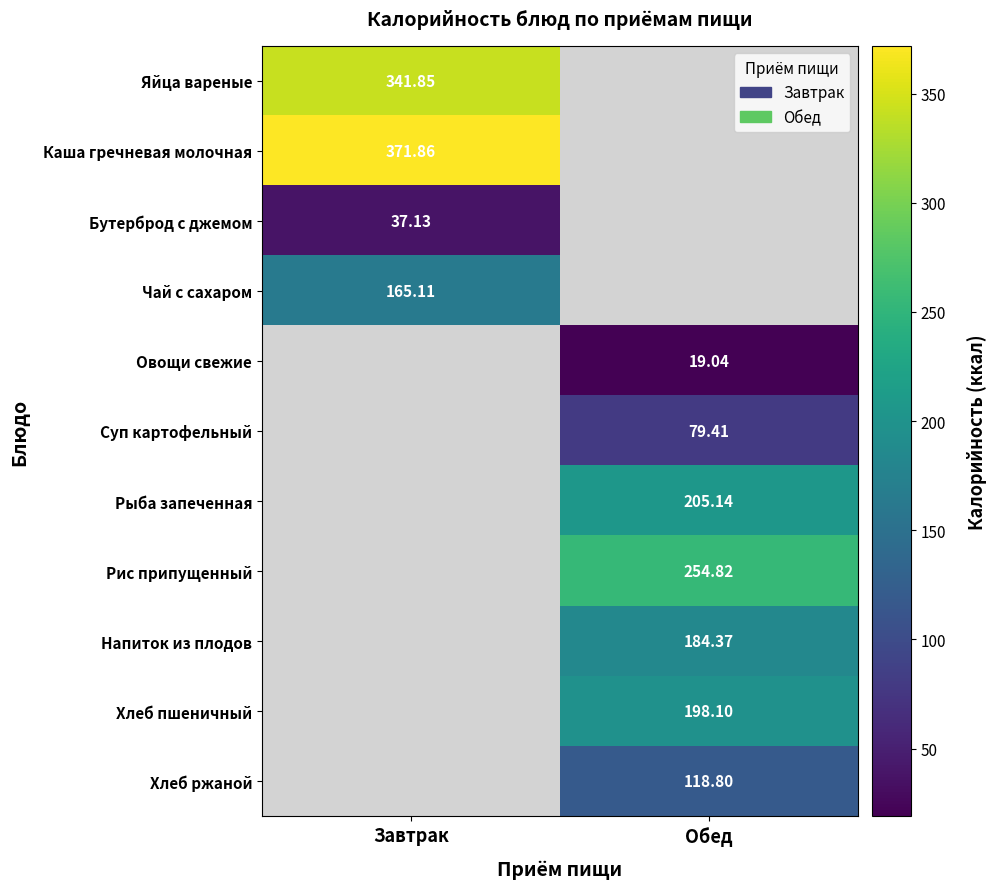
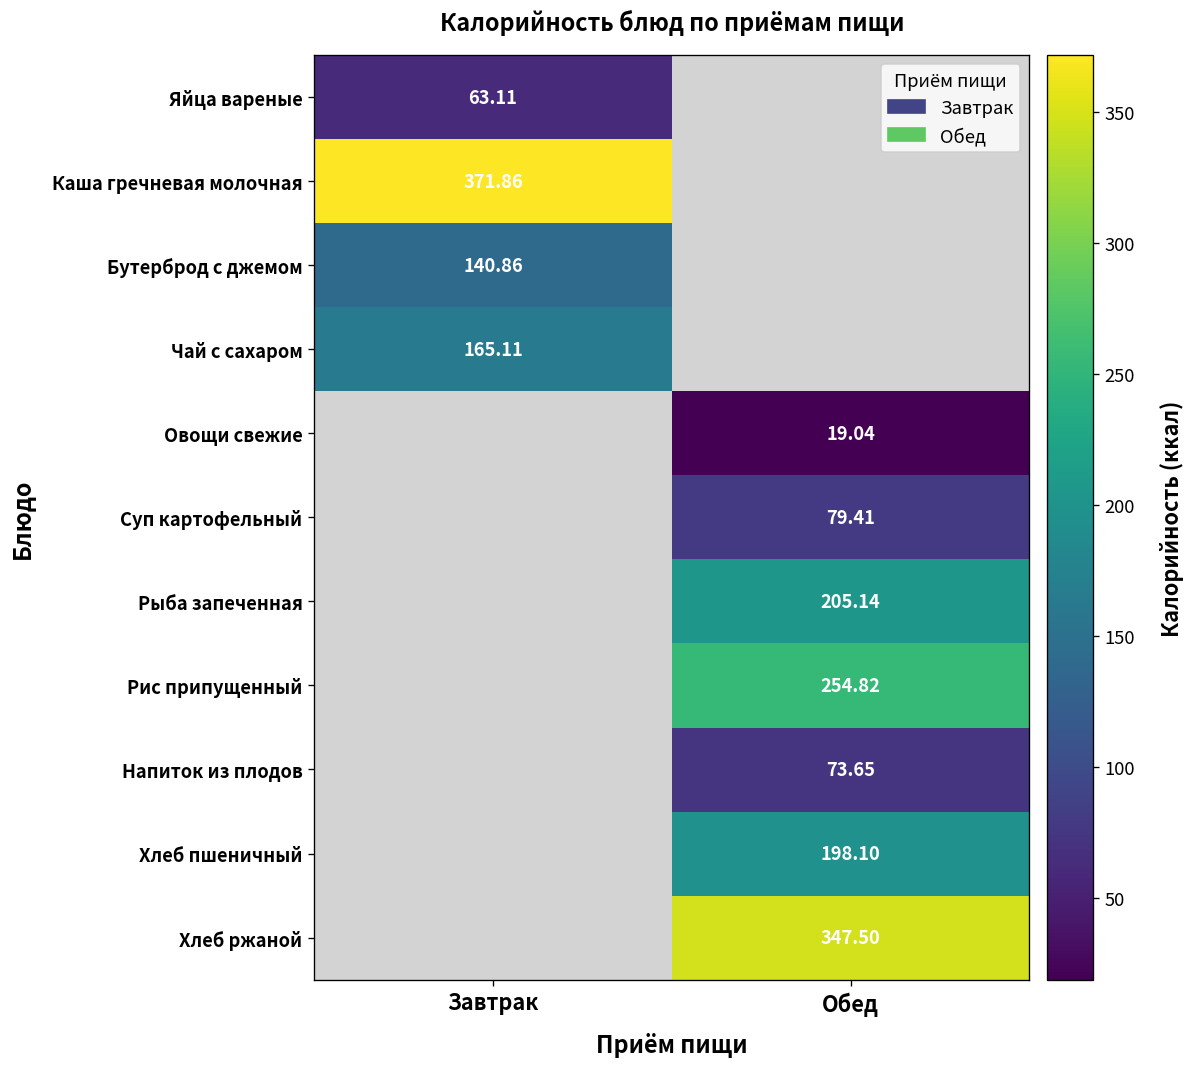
Яйца вареные, Завтрак: 341.85 -> 63.11
Бутерброд с джемом, Завтрак: 37.13 -> 140.86
Напиток из плодов, Обед: 184.37 -> 73.65
Хлеб ржаной, Обед: 118.80 -> 347.50
